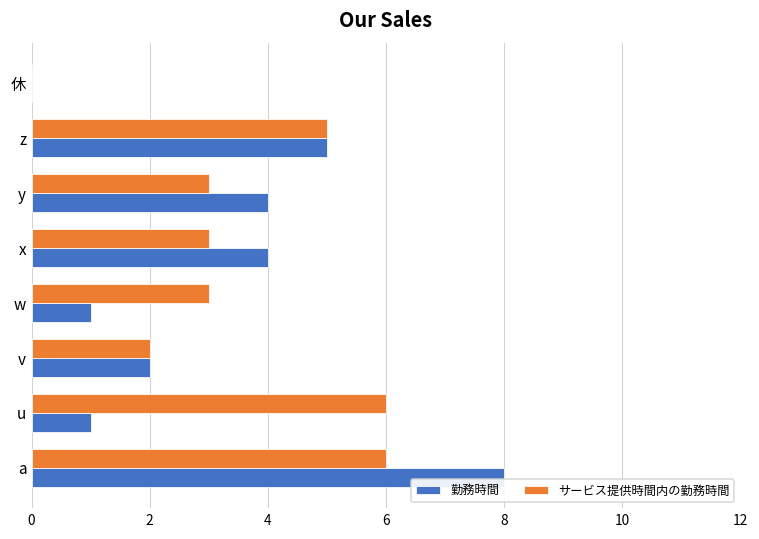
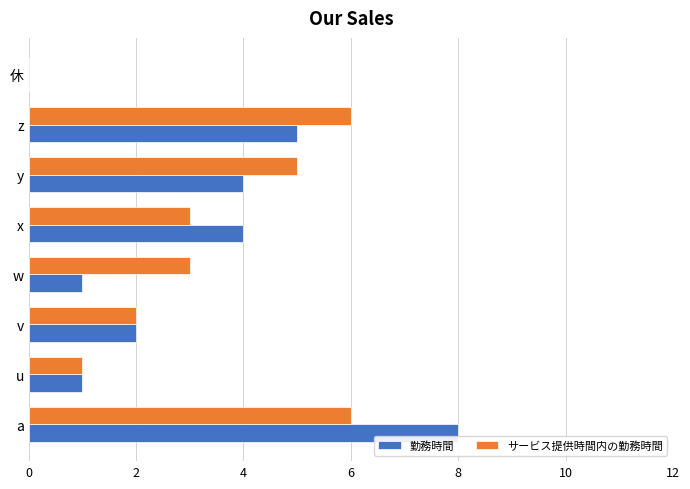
サービス提供時間内の勤務時間, z: 5 -> 6
サービス提供時間内の勤務時間, y: 3 -> 5
サービス提供時間内の勤務時間, u: 6 -> 1
